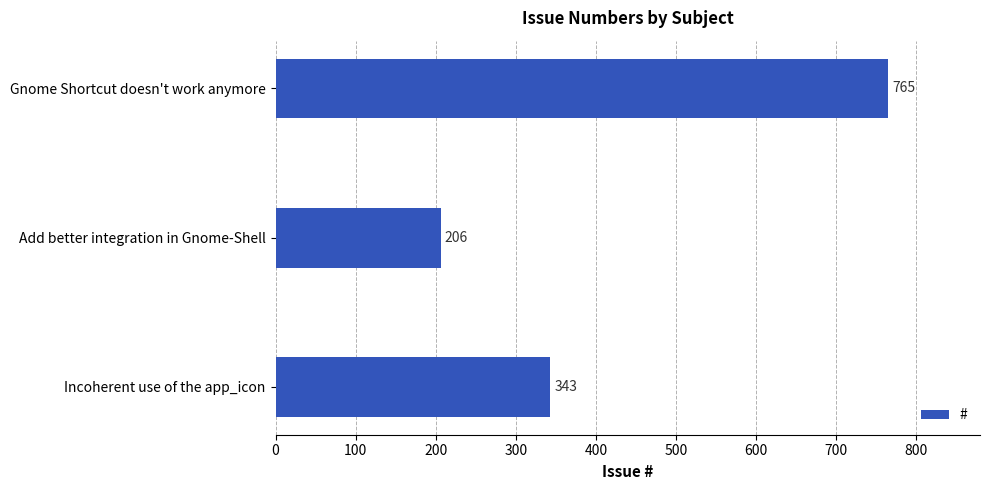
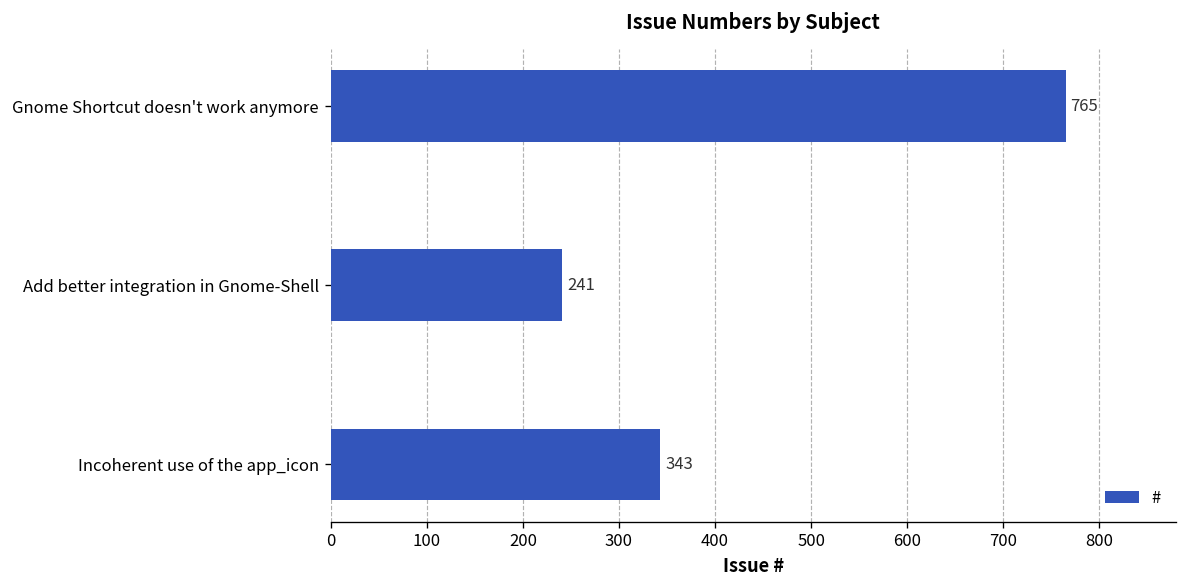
Add better integration in Gnome-Shell: 206 -> 241
